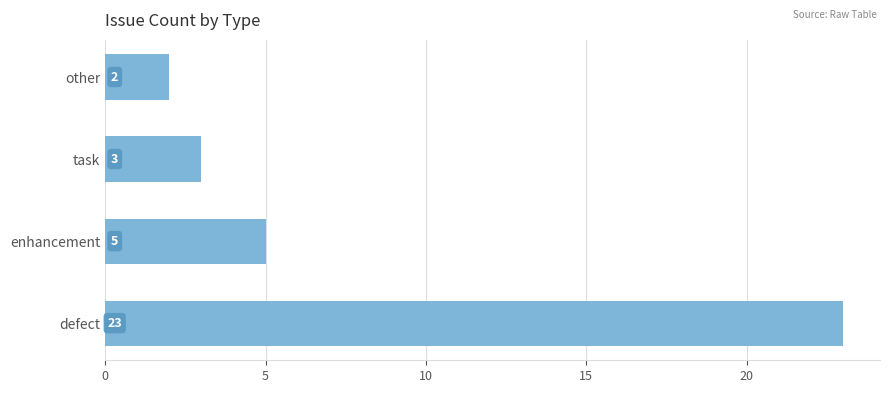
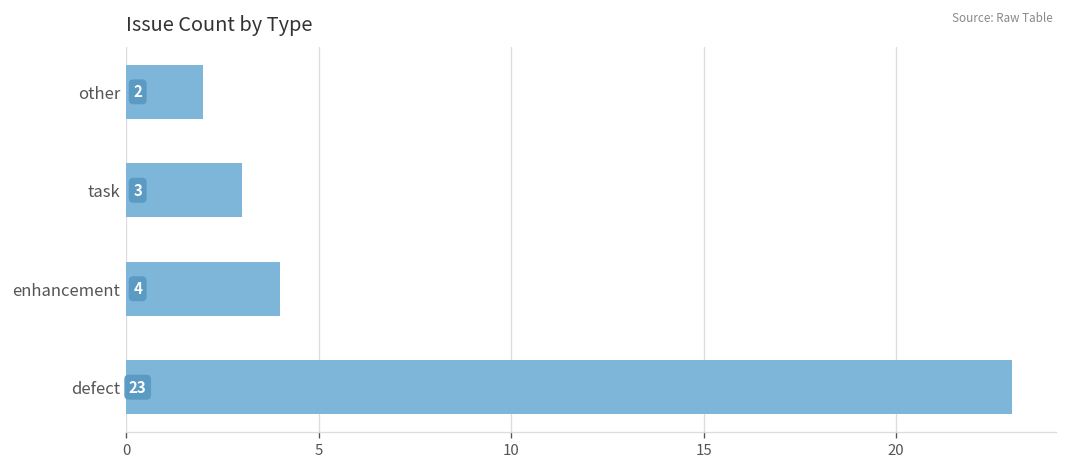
enhancement: 5 -> 4
